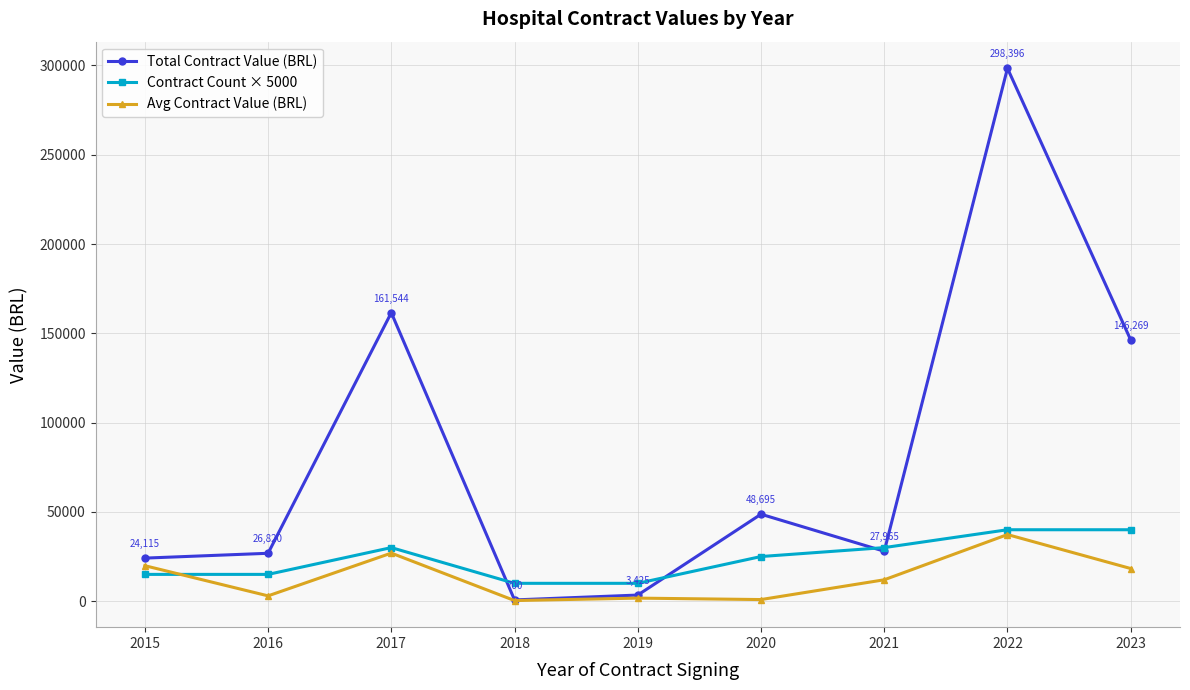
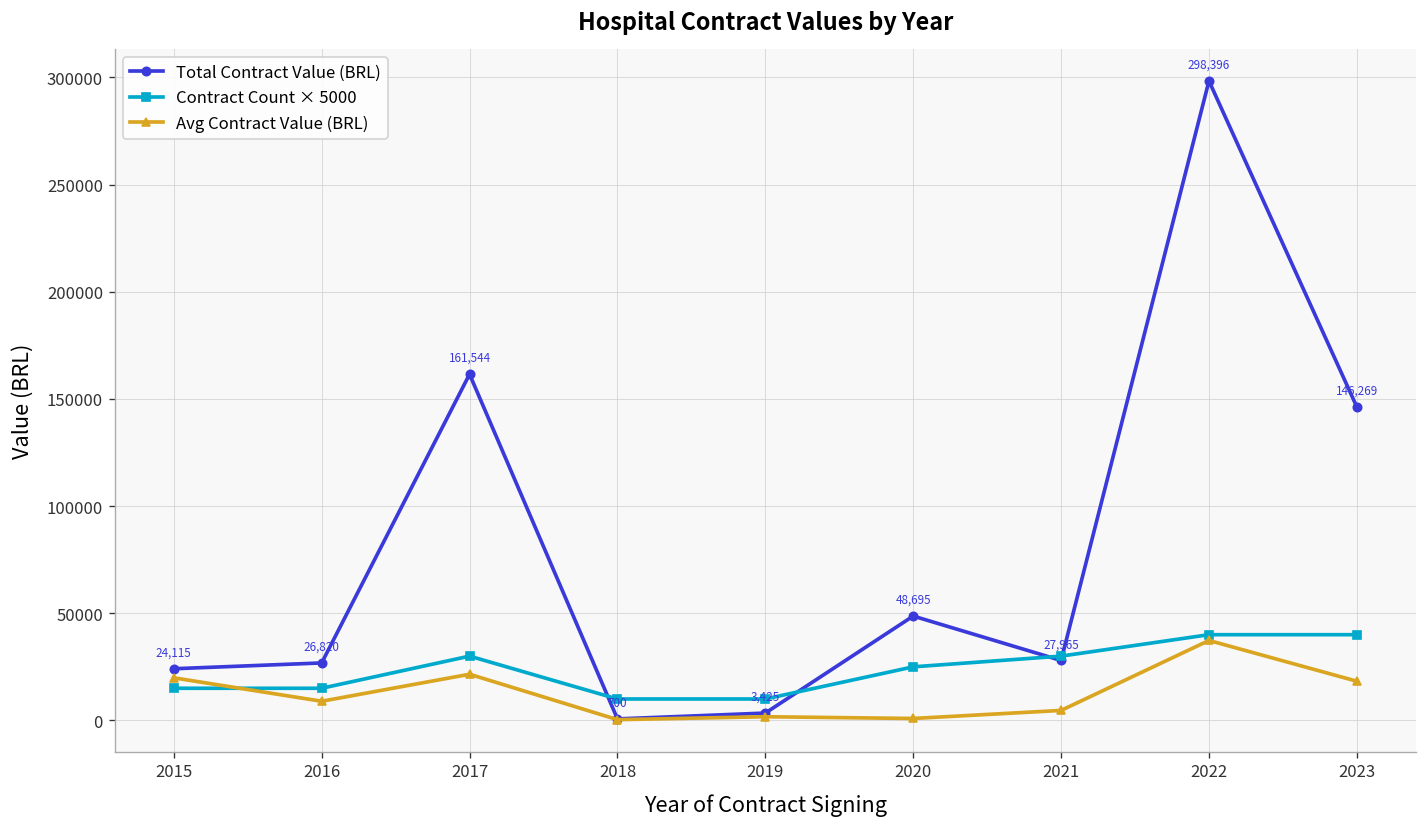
Avg Contract Value (BRL), 2016: 3000 -> 9000
Avg Contract Value (BRL), 2017: 27000 -> 22000
Avg Contract Value (BRL), 2021: 12000 -> 5000
